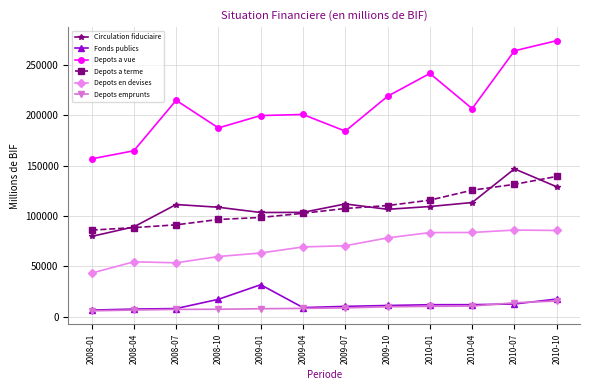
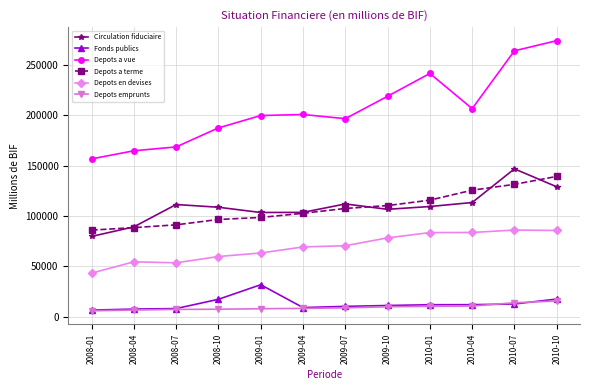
Depots a vue, 2008-07: 215000 -> 169000
Depots a vue, 2009-07: 184000 -> 197000
